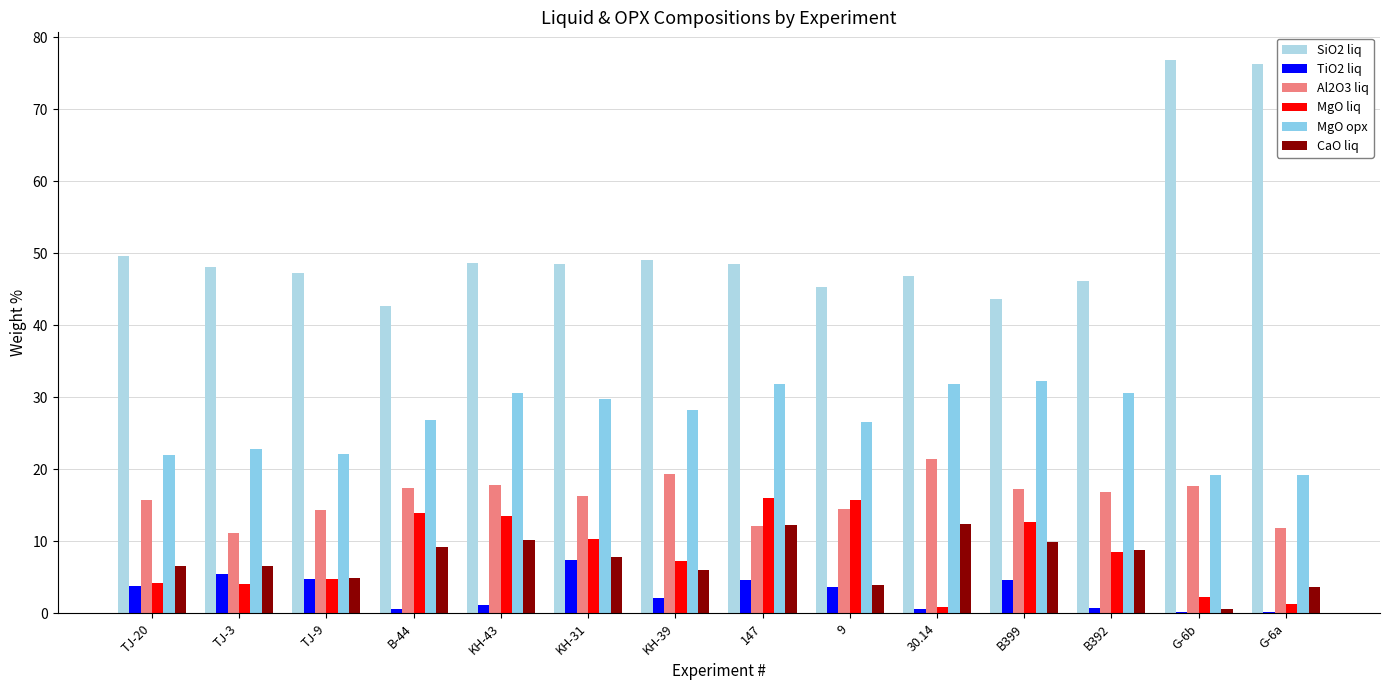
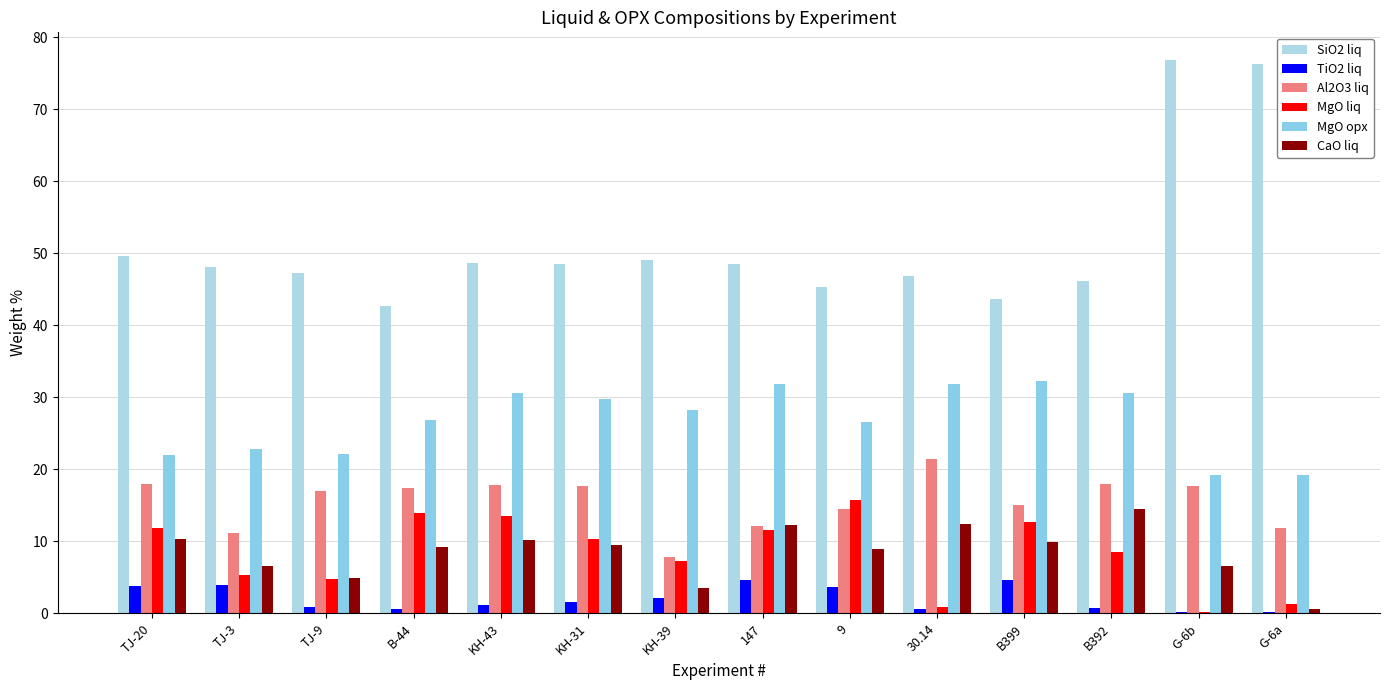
Al2O3 liq, TJ-20: 16 -> 18
MgO liq, TJ-20: 4 -> 12
CaO liq, TJ-20: 7 -> 10
TiO2 liq, TJ-3: 6 -> 4
MgO liq, TJ-3: 4 -> 5
TiO2 liq, TJ-9: 5 -> 1
Al2O3 liq, TJ-9: 14 -> 17
TiO2 liq, KH-31: 7 -> 2
Al2O3 liq, KH-31: 16 -> 18
CaO liq, KH-31: 8 -> 9
Al2O3 liq, KH-39: 19 -> 8
CaO liq, KH-39: 6 -> 4
MgO liq, 147: 16 -> 12
CaO liq, 9: 4 -> 9
Al2O3 liq, B399: 17 -> 15
Al2O3 liq, B392: 17 -> 18
CaO liq, B392: 9 -> 15
MgO liq, G-6b: 2 -> 0
CaO liq, G-6b: 1 -> 7
CaO liq, G-6a: 4 -> 1
